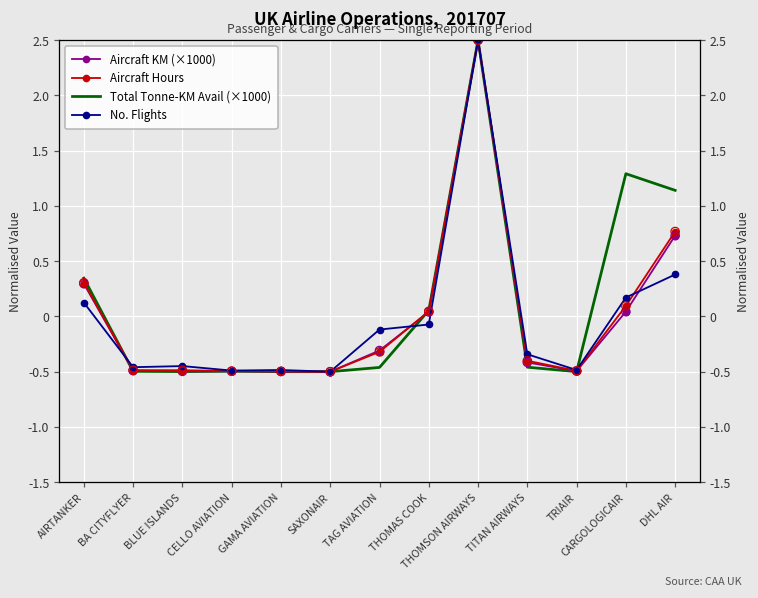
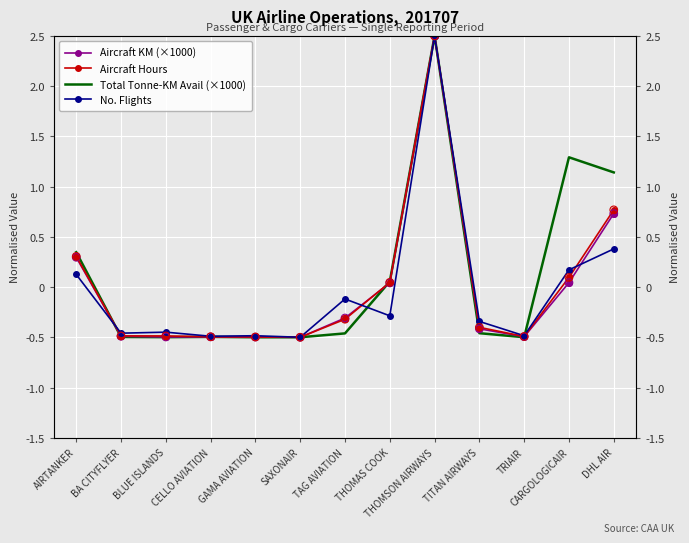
No. Flights, THOMAS COOK: -0.07 -> -0.29
